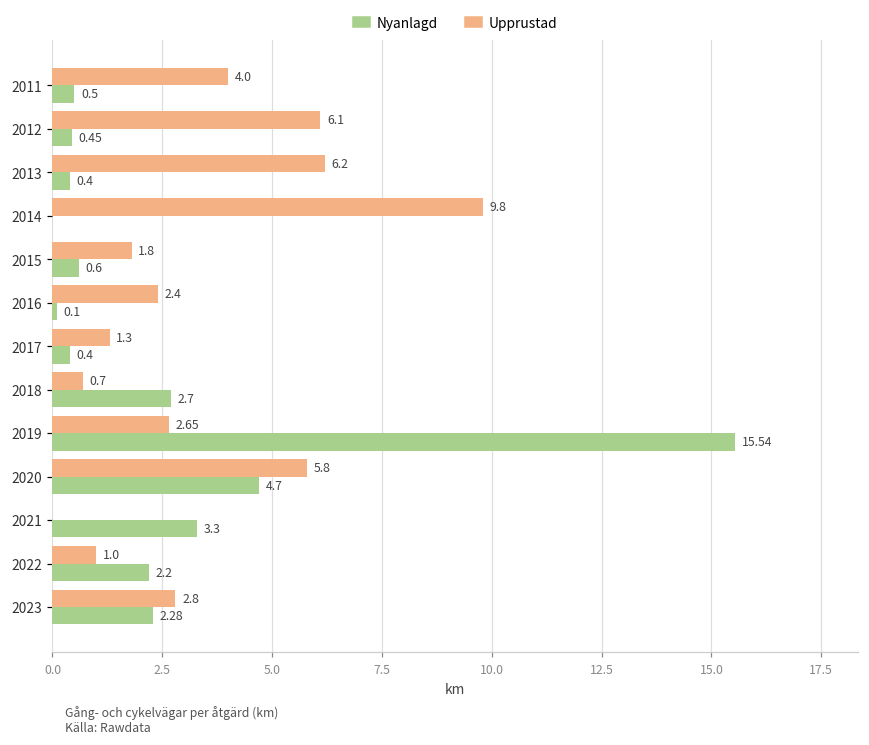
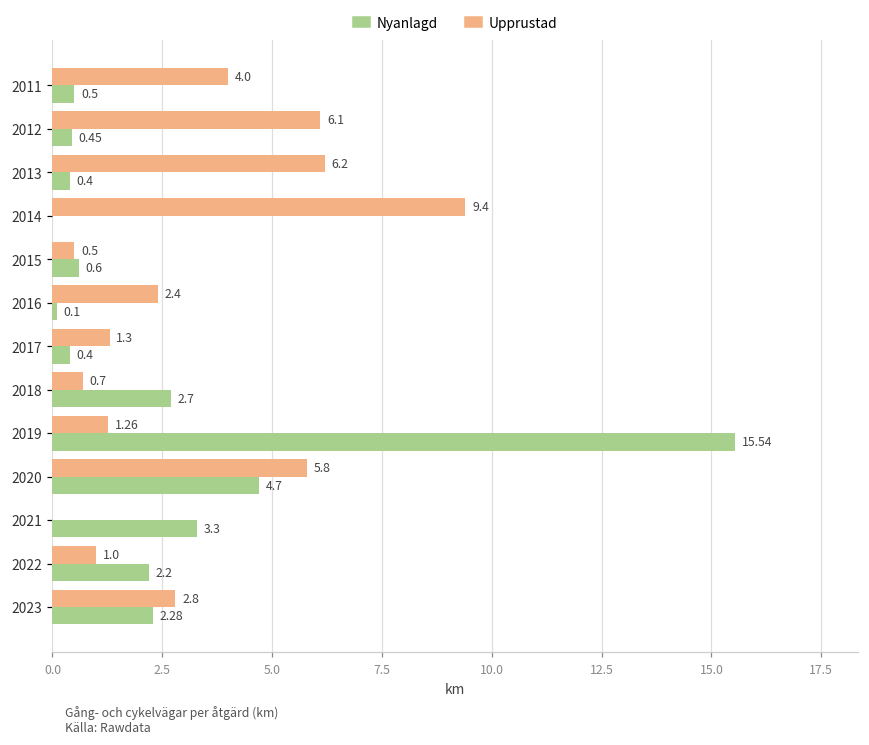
Upprustad, 2014: 9.8 -> 9.4
Upprustad, 2015: 1.8 -> 0.5
Upprustad, 2019: 2.65 -> 1.26
